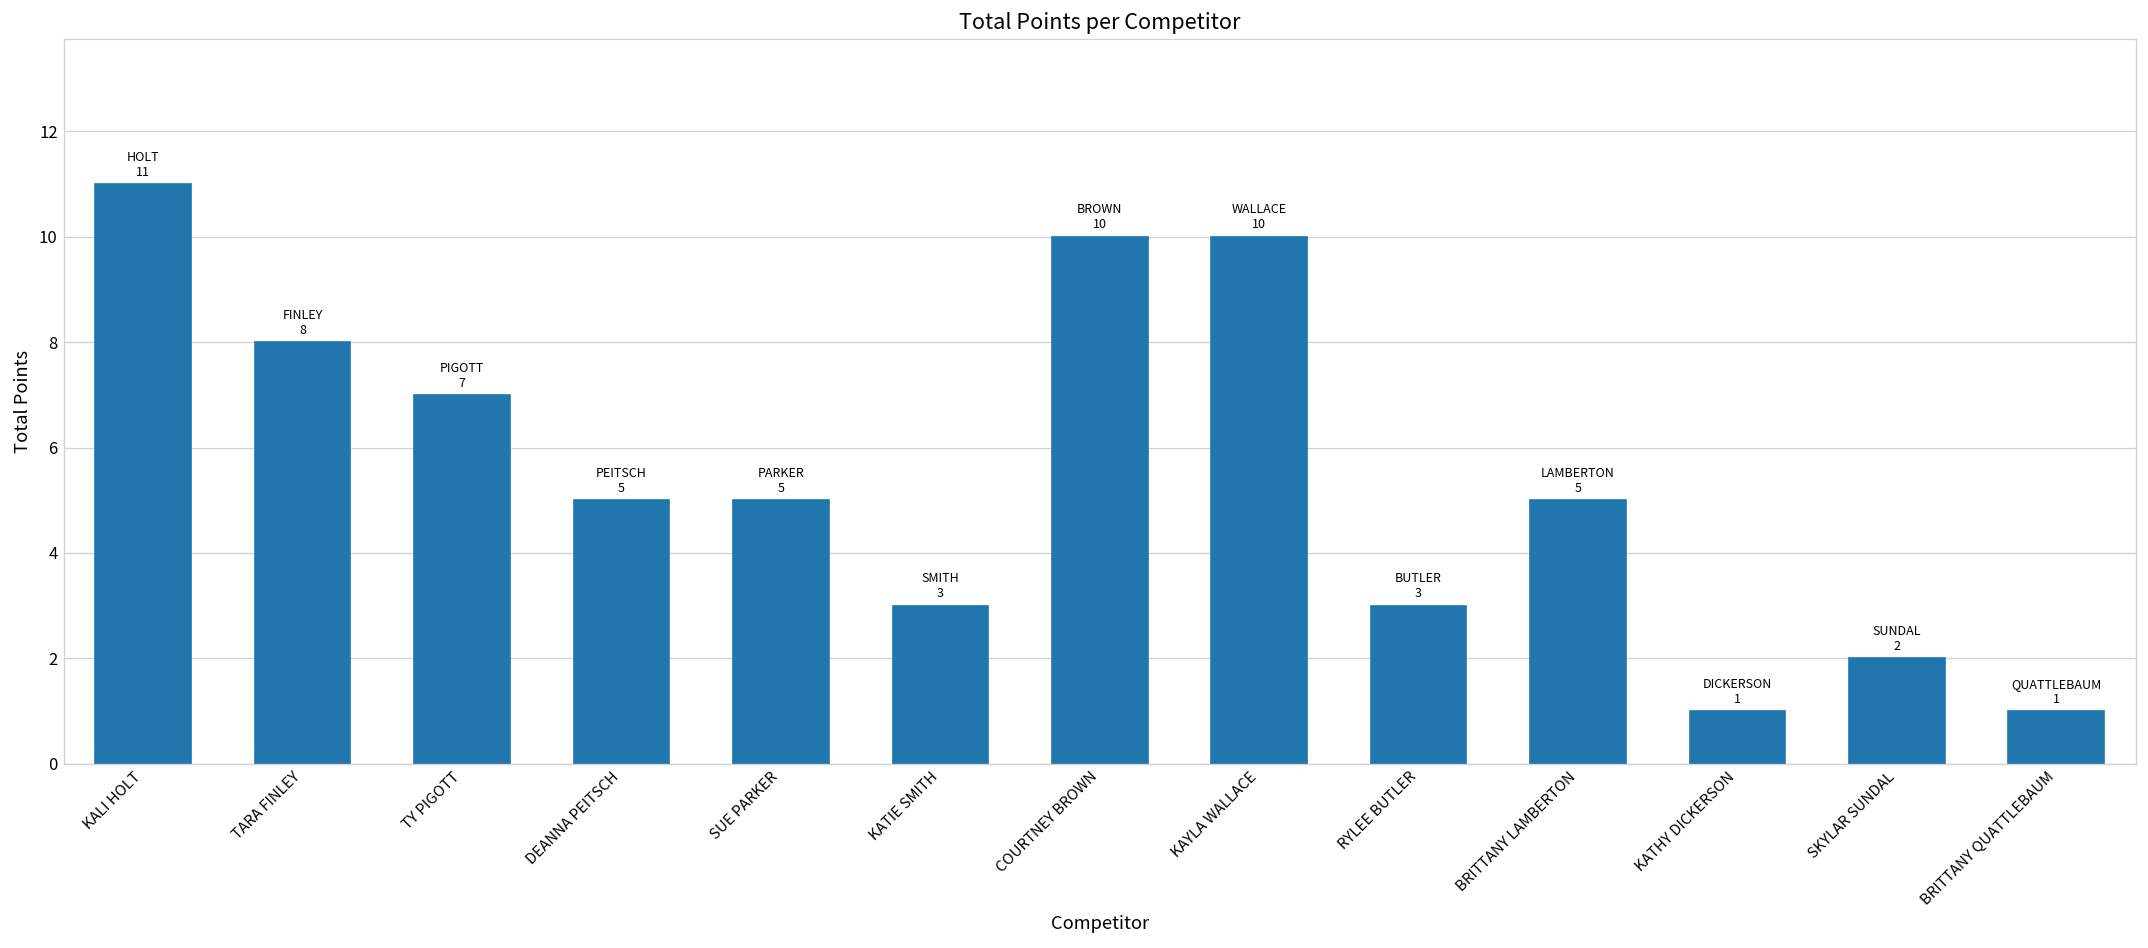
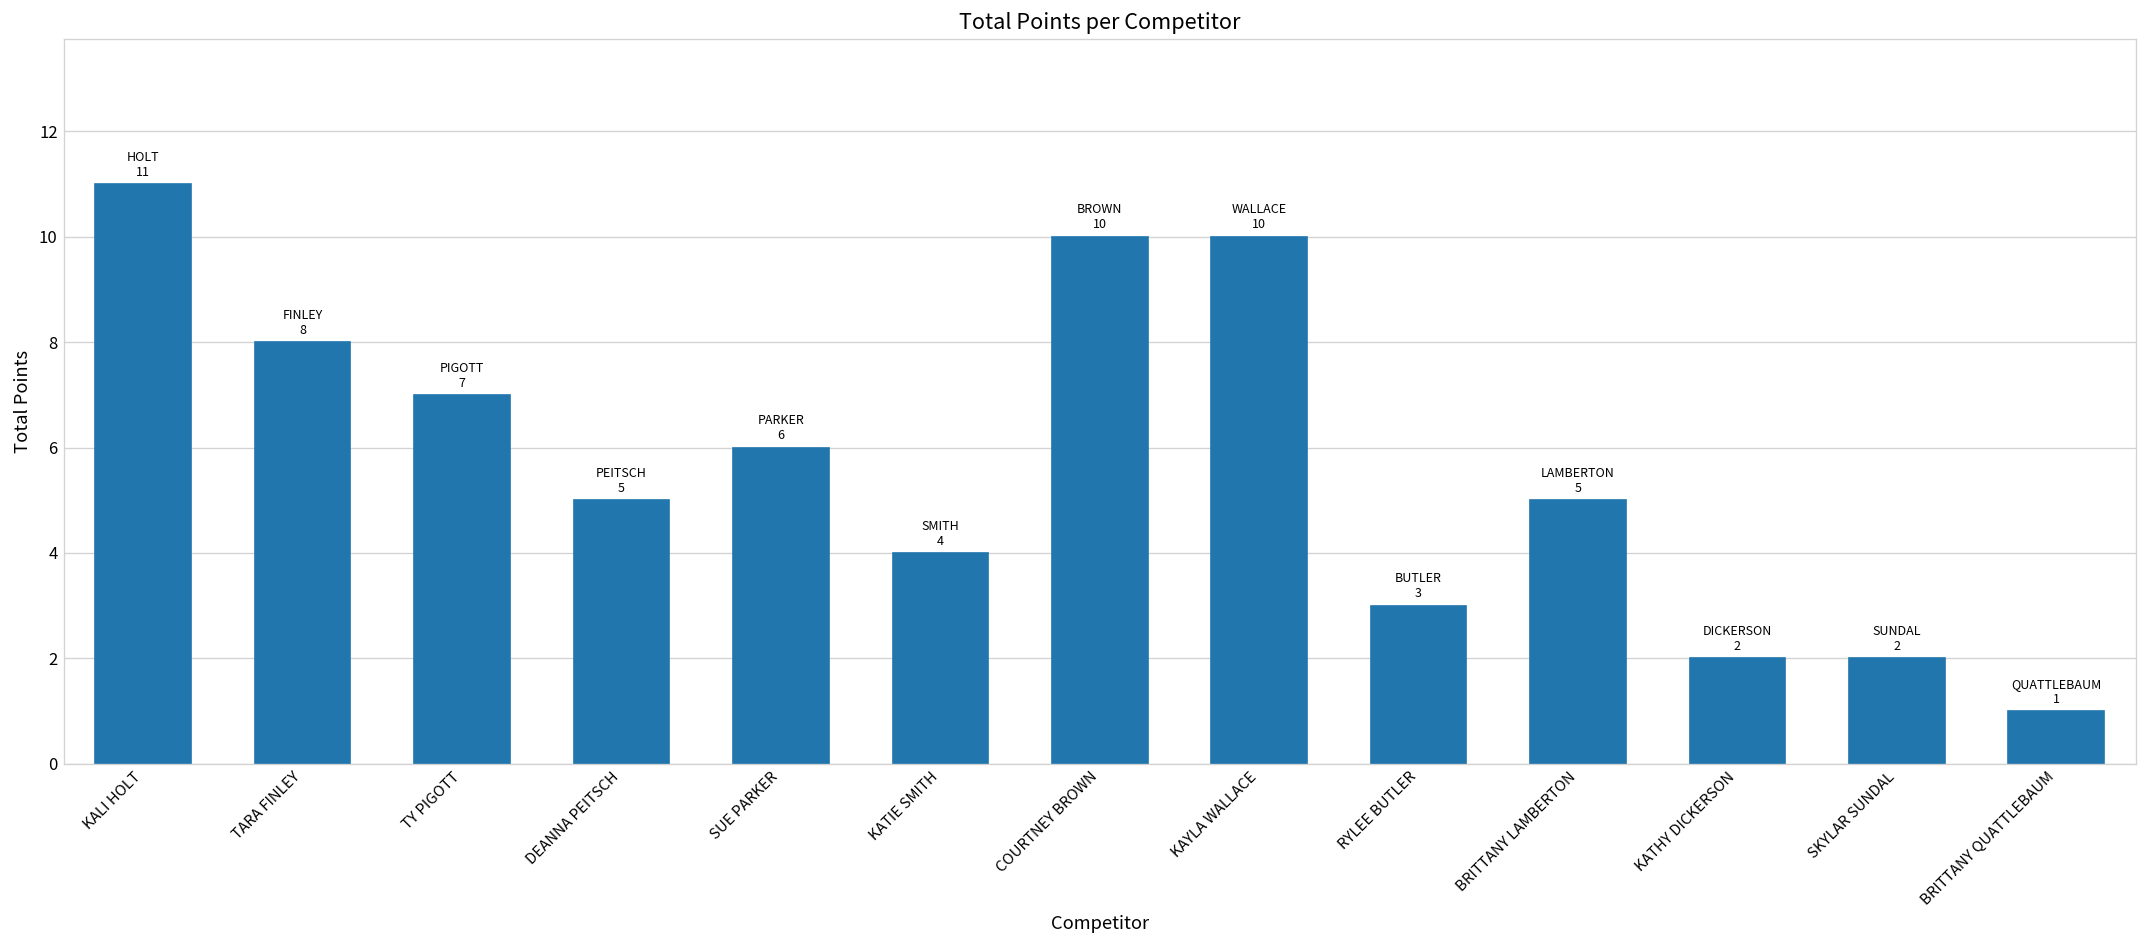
SUE PARKER: 5 -> 6
KATIE SMITH: 3 -> 4
KATHY DICKERSON: 1 -> 2
